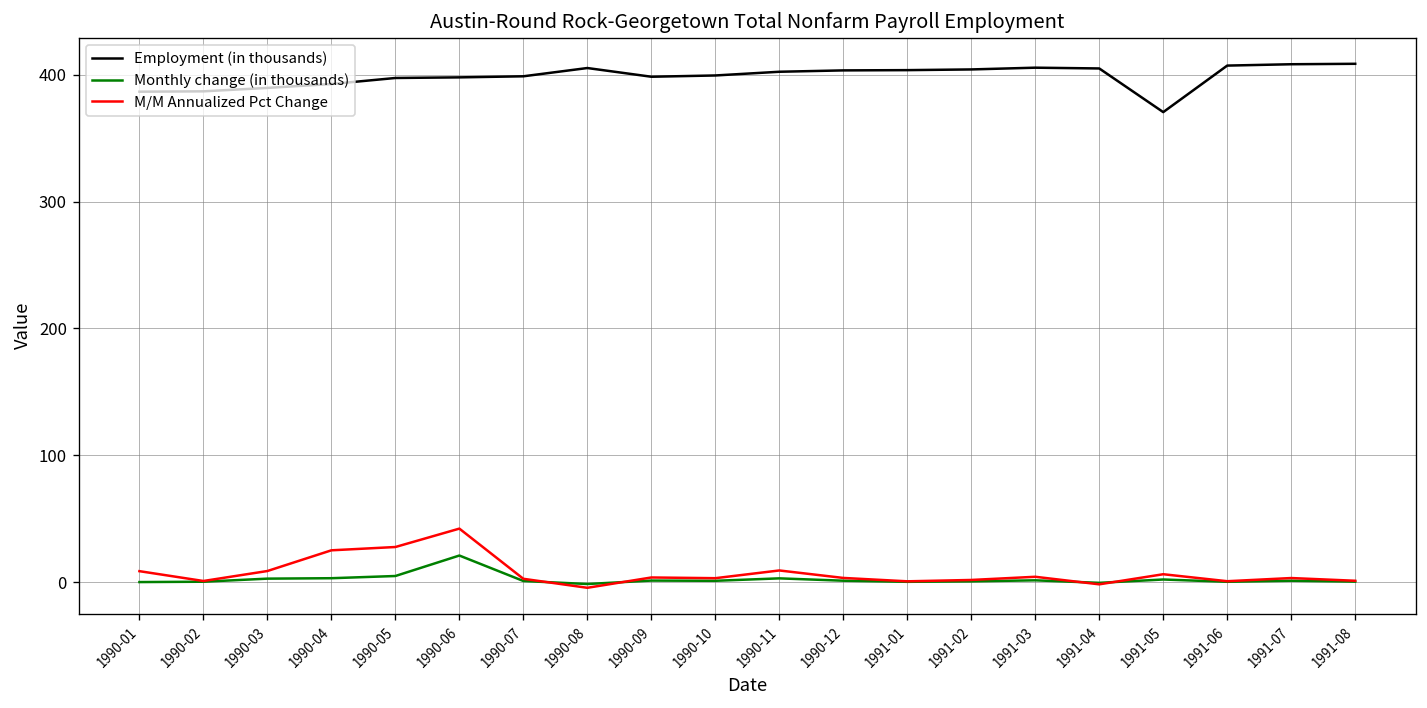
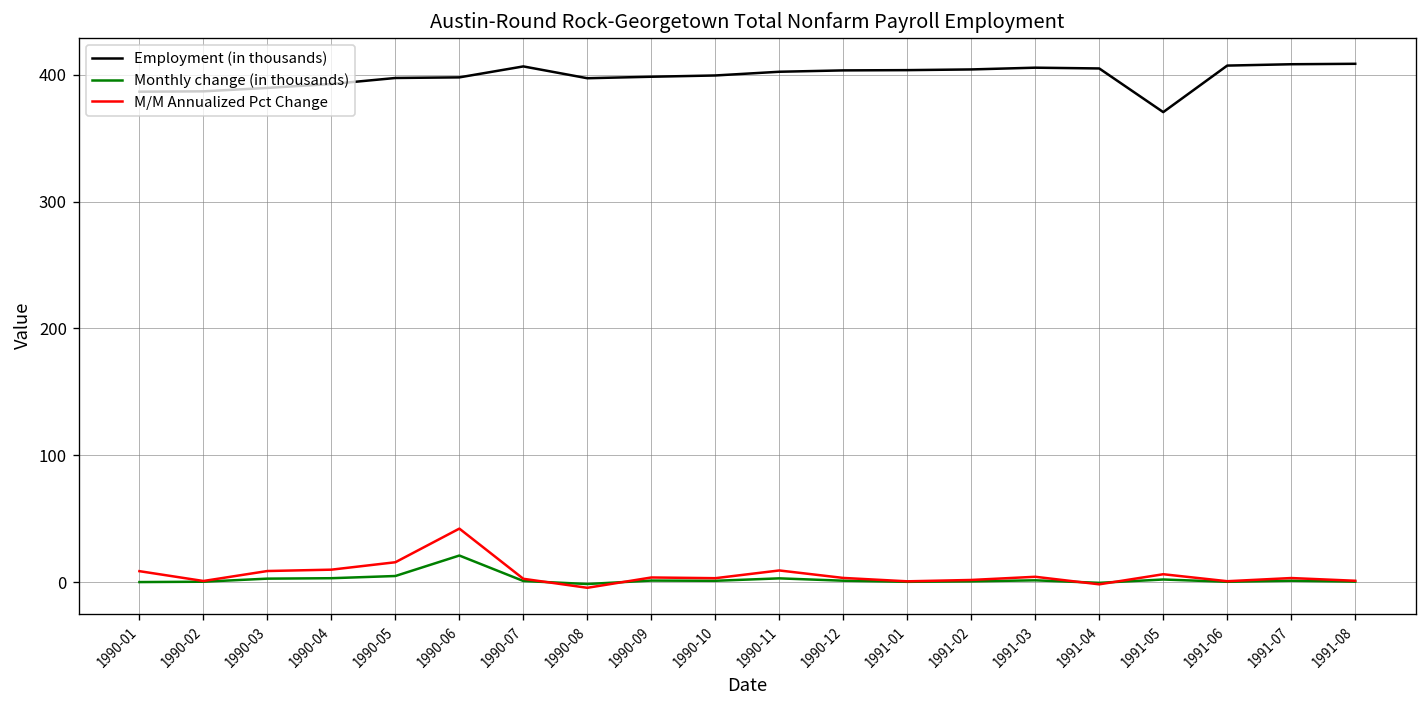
M/M Annualized Pct Change, 1990-04: 25 -> 10
M/M Annualized Pct Change, 1990-05: 28 -> 16
Employment (in thousands), 1990-07: 399 -> 407
Employment (in thousands), 1990-08: 405 -> 397
